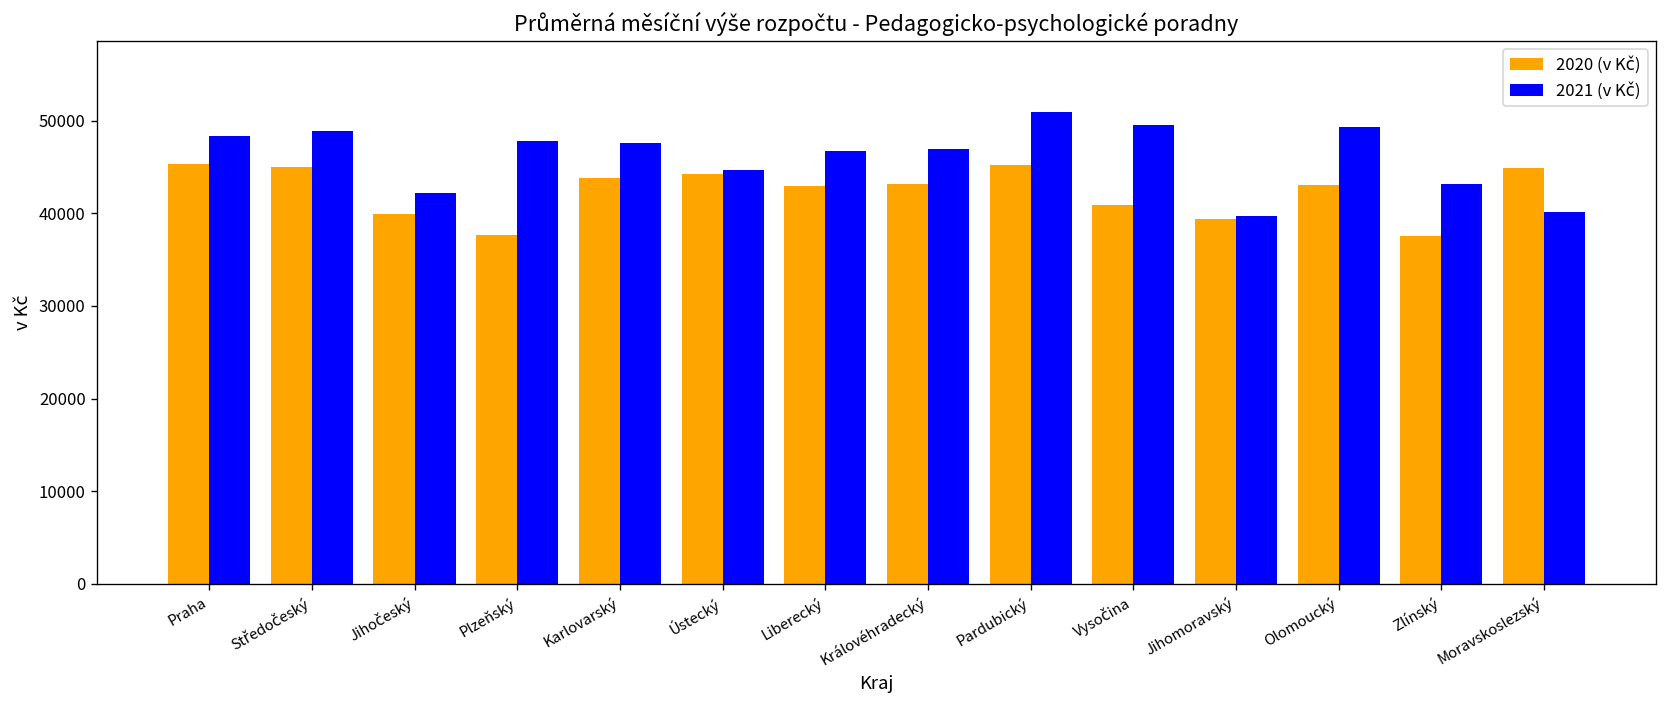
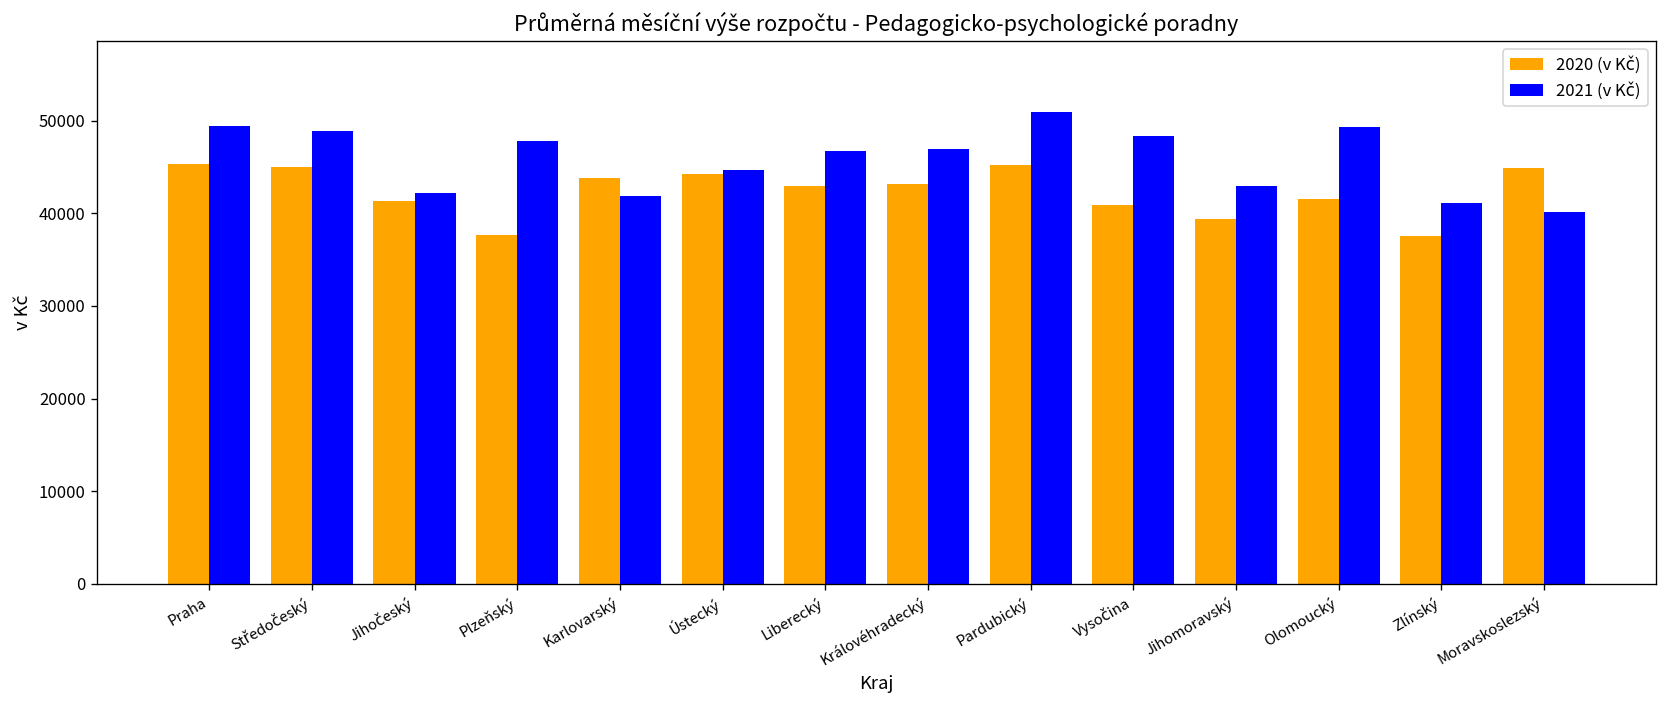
2021 (v Kč), Praha: 48000 -> 49000
2020 (v Kč), Jihočeský: 40000 -> 41000
2021 (v Kč), Karlovarský: 48000 -> 42000
2021 (v Kč), Vysočina: 50000 -> 48000
2021 (v Kč), Jihomoravský: 40000 -> 43000
2020 (v Kč), Olomoucký: 43000 -> 42000
2021 (v Kč), Zlínský: 43000 -> 41000
